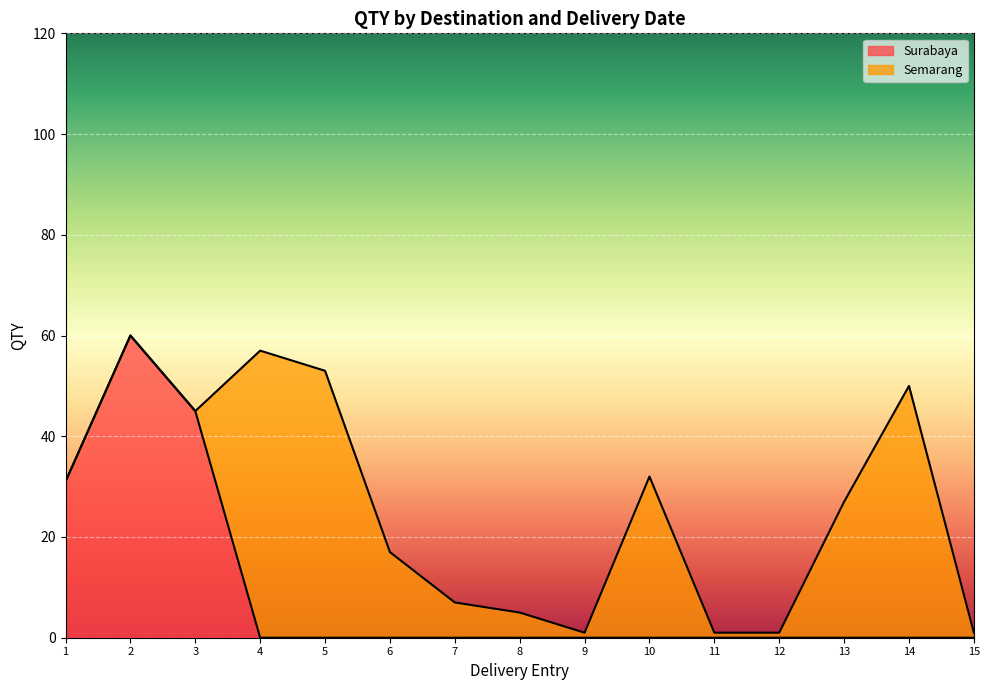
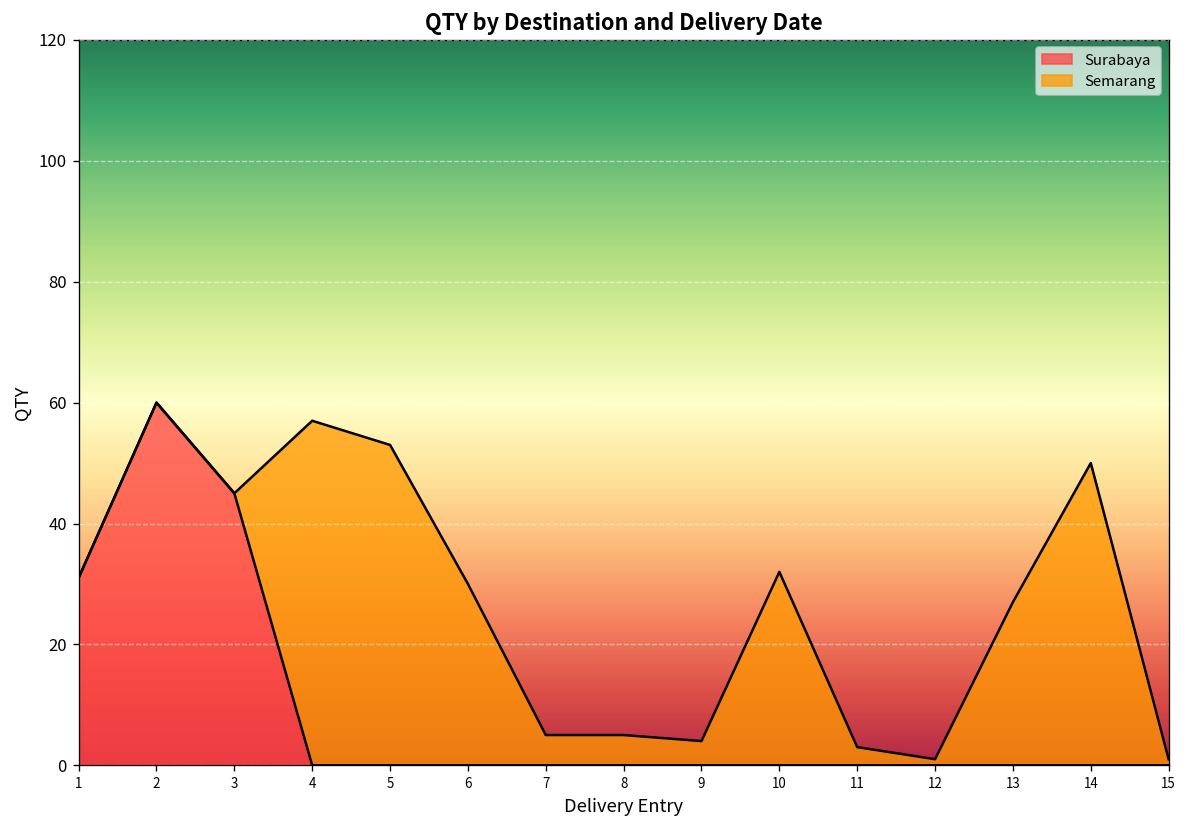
Semarang, 6: 17 -> 30
Semarang, 7: 7 -> 5
Semarang, 9: 1 -> 4
Semarang, 11: 1 -> 3
